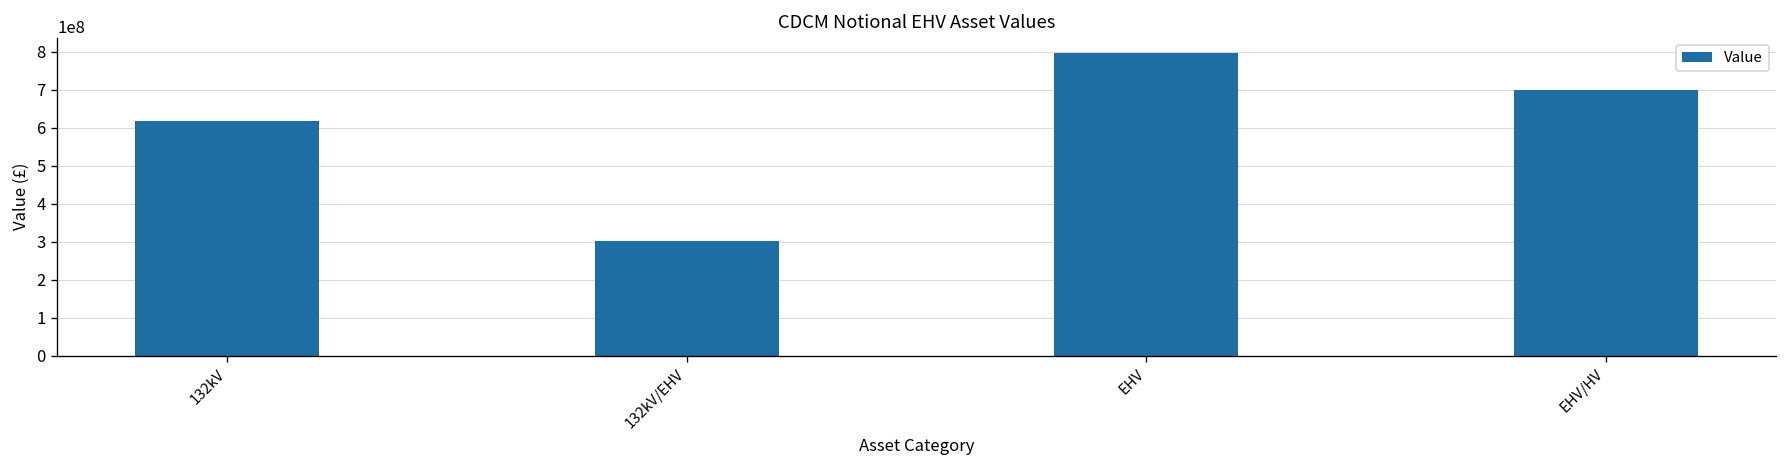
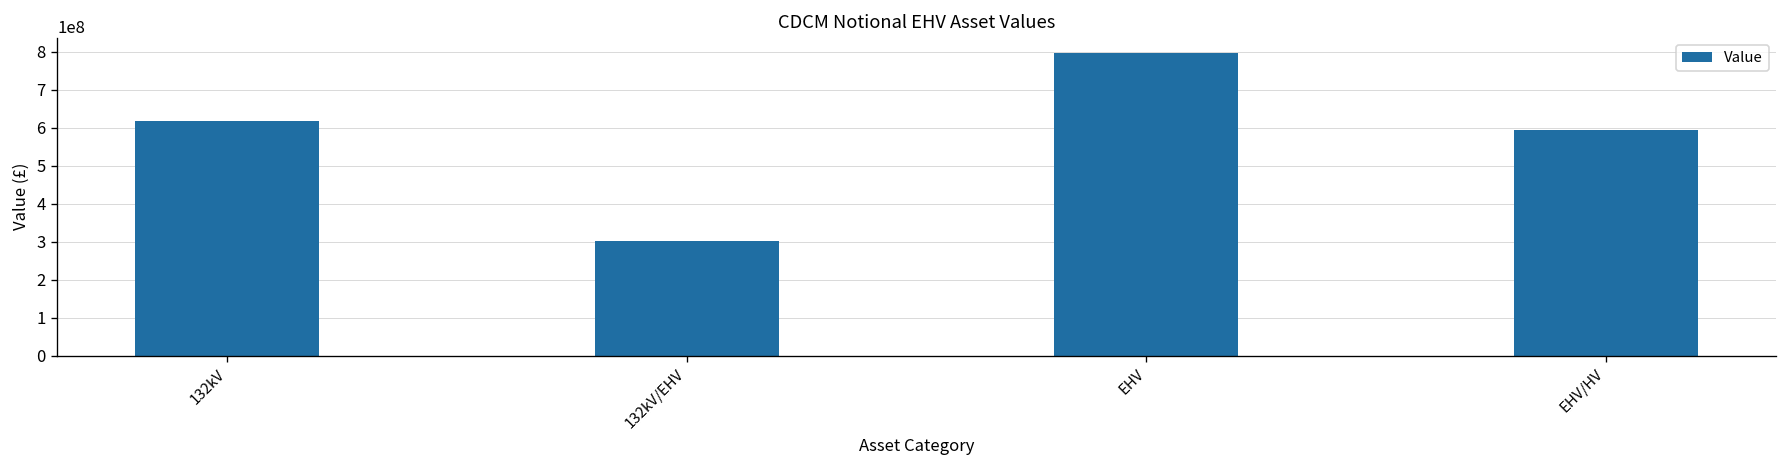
EHV/HV: 700000000 -> 600000000
